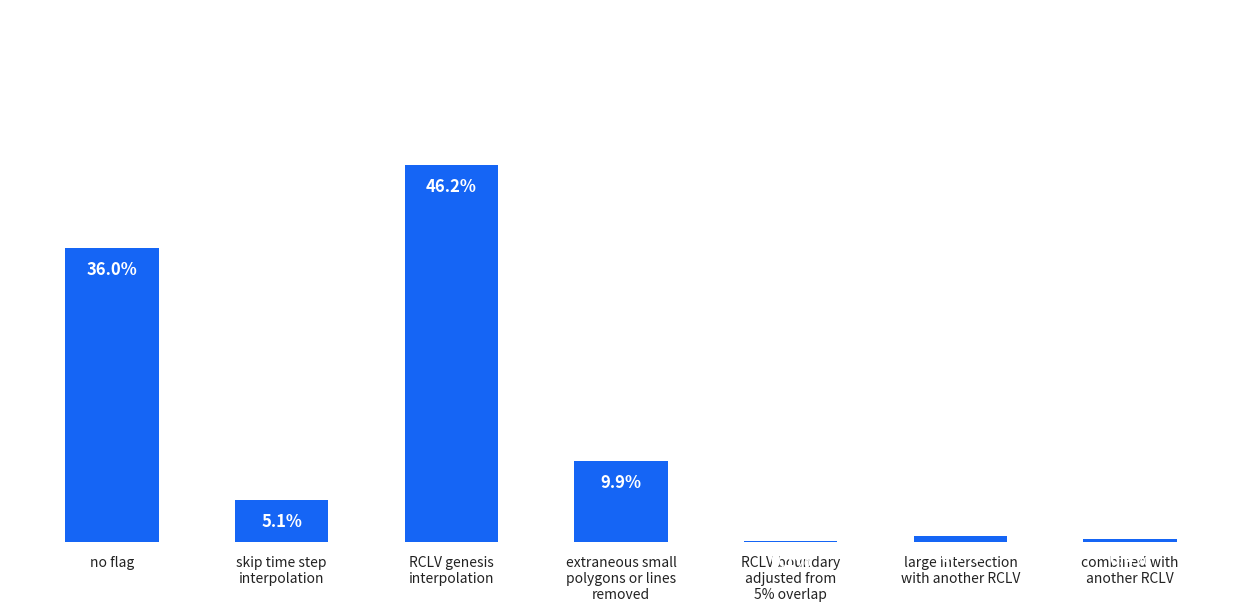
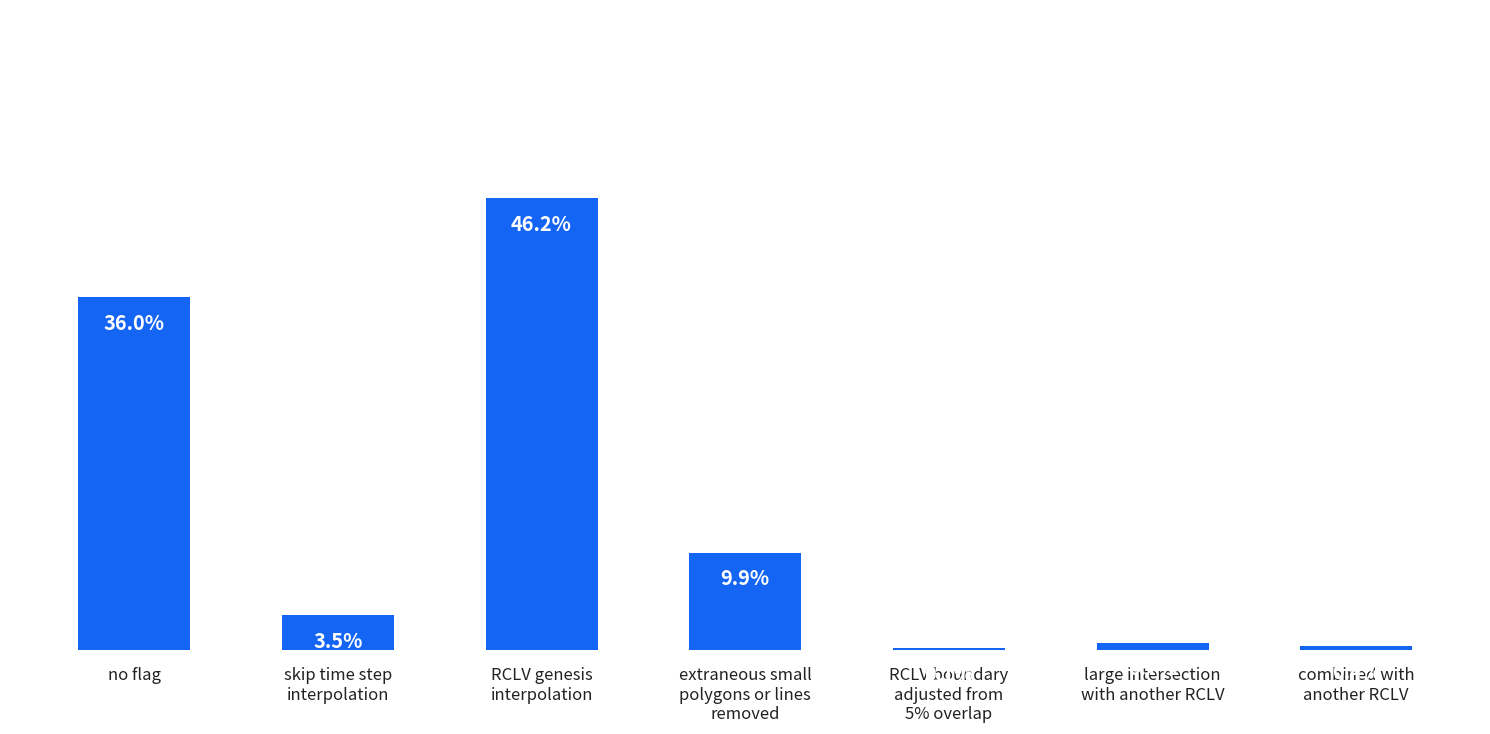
skip time step interpolation: 5.1% -> 3.5%
